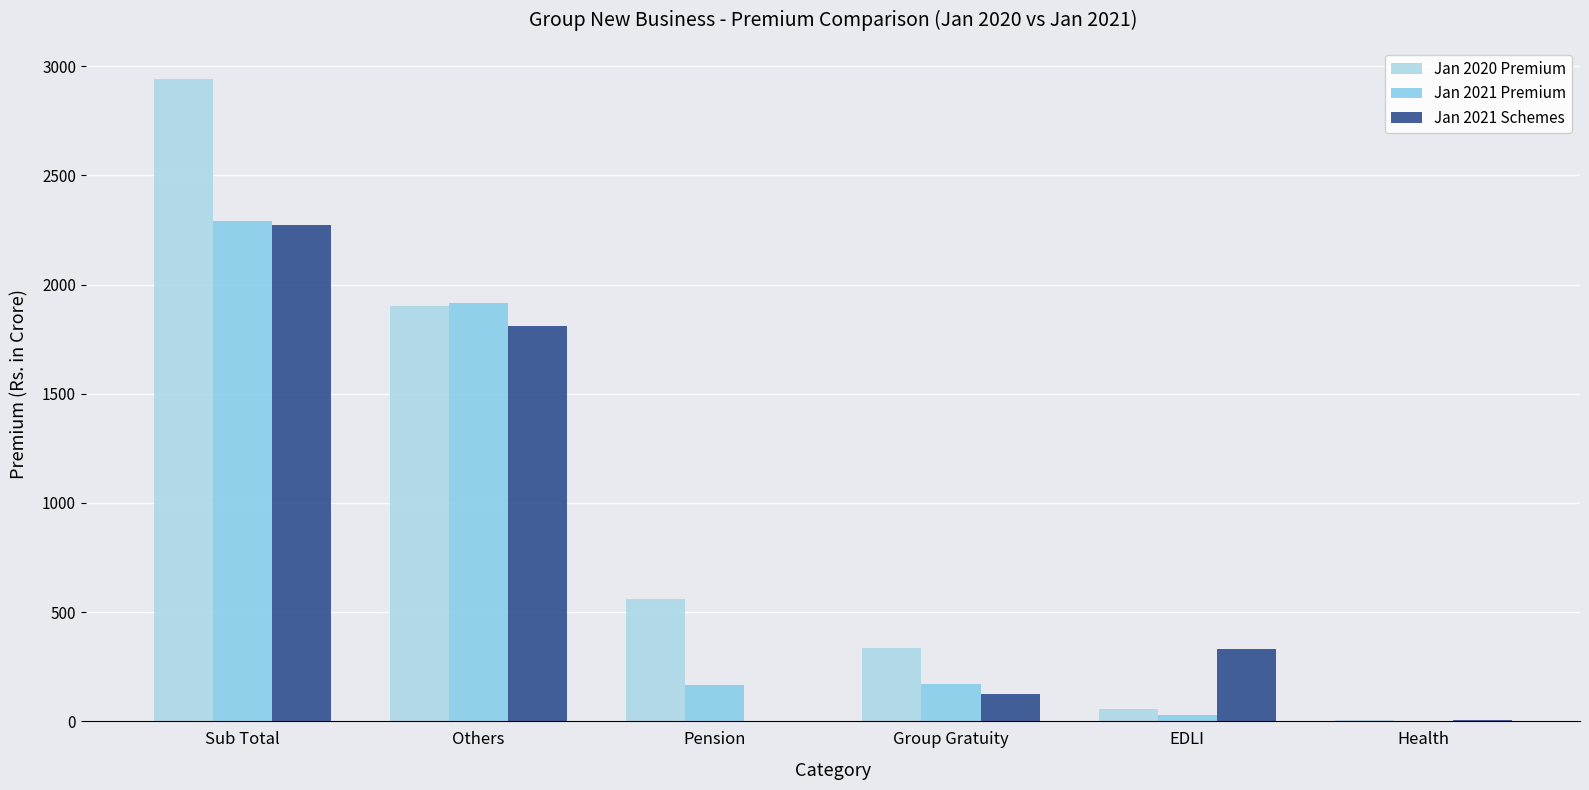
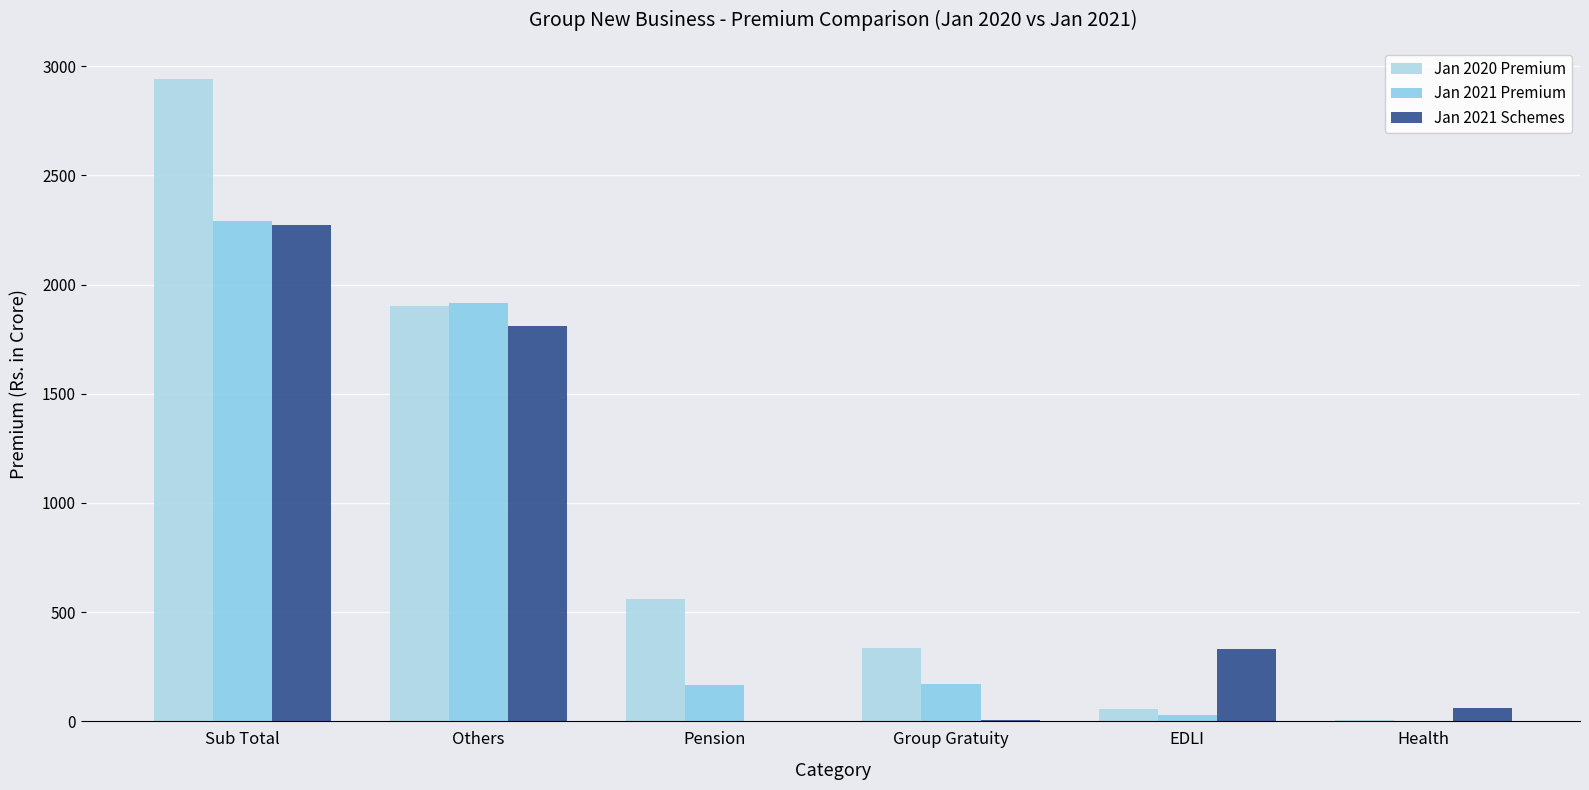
Jan 2021 Schemes, Group Gratuity: 120 -> 10
Jan 2021 Schemes, Health: 10 -> 60
